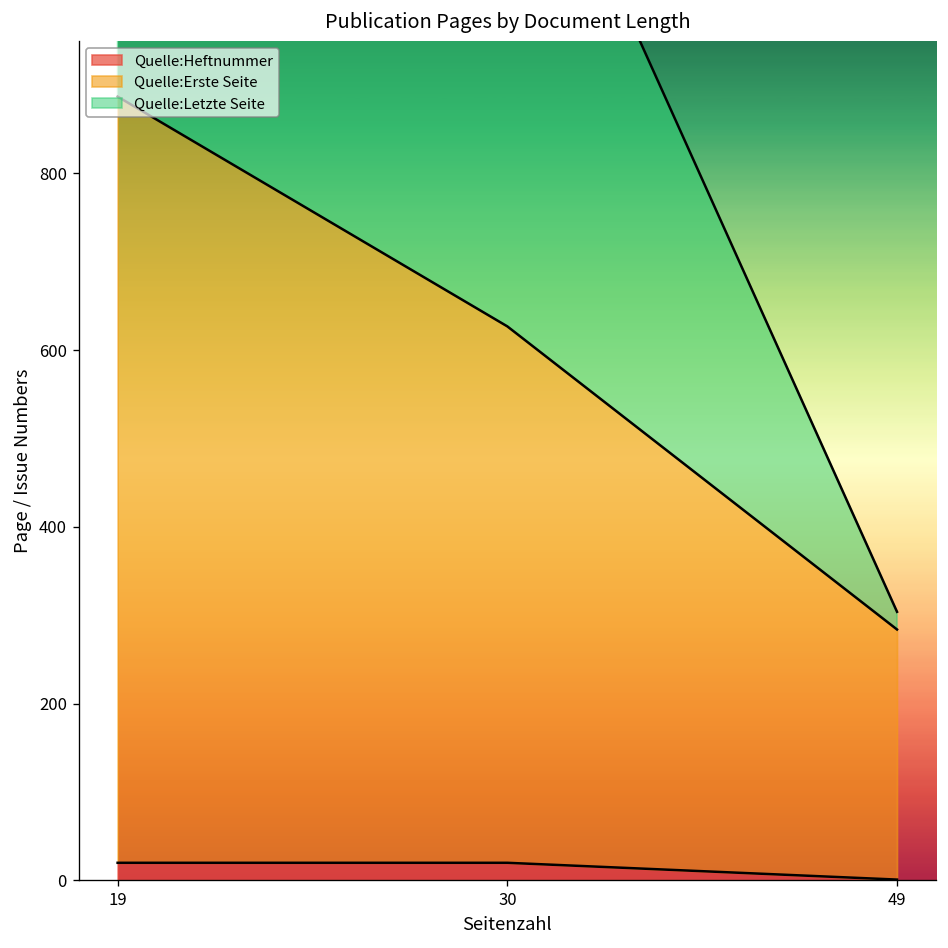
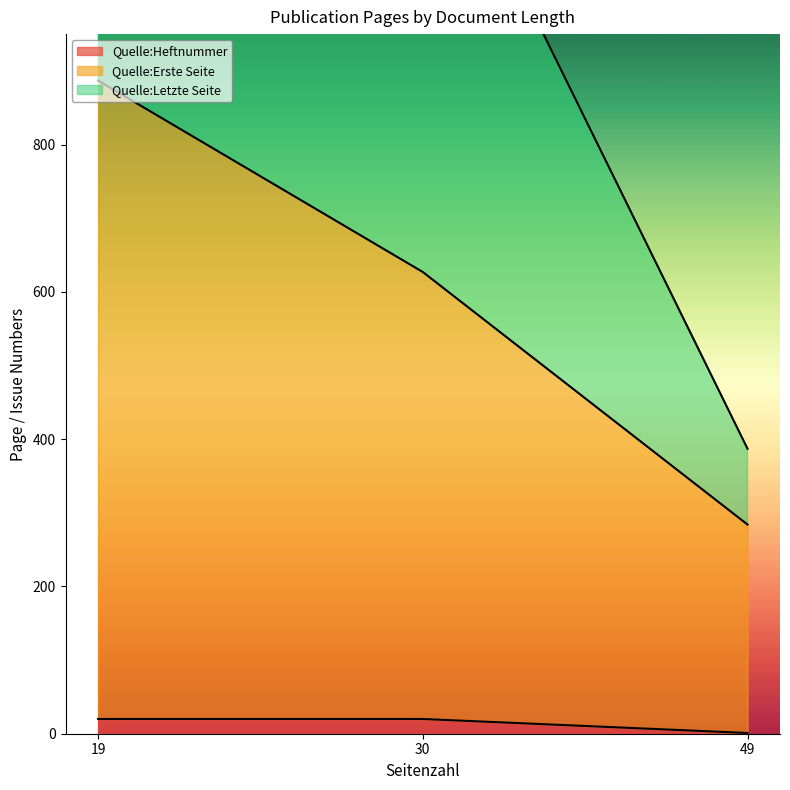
Quelle:Letzte Seite, 49: 20 -> 100
